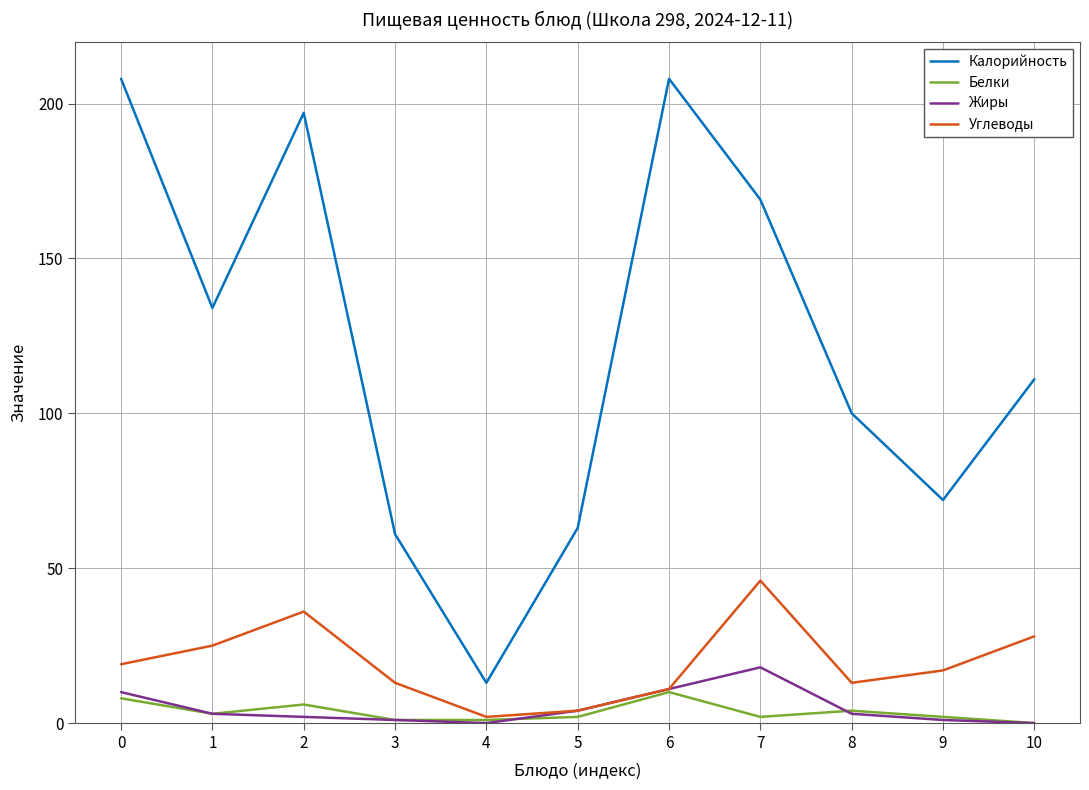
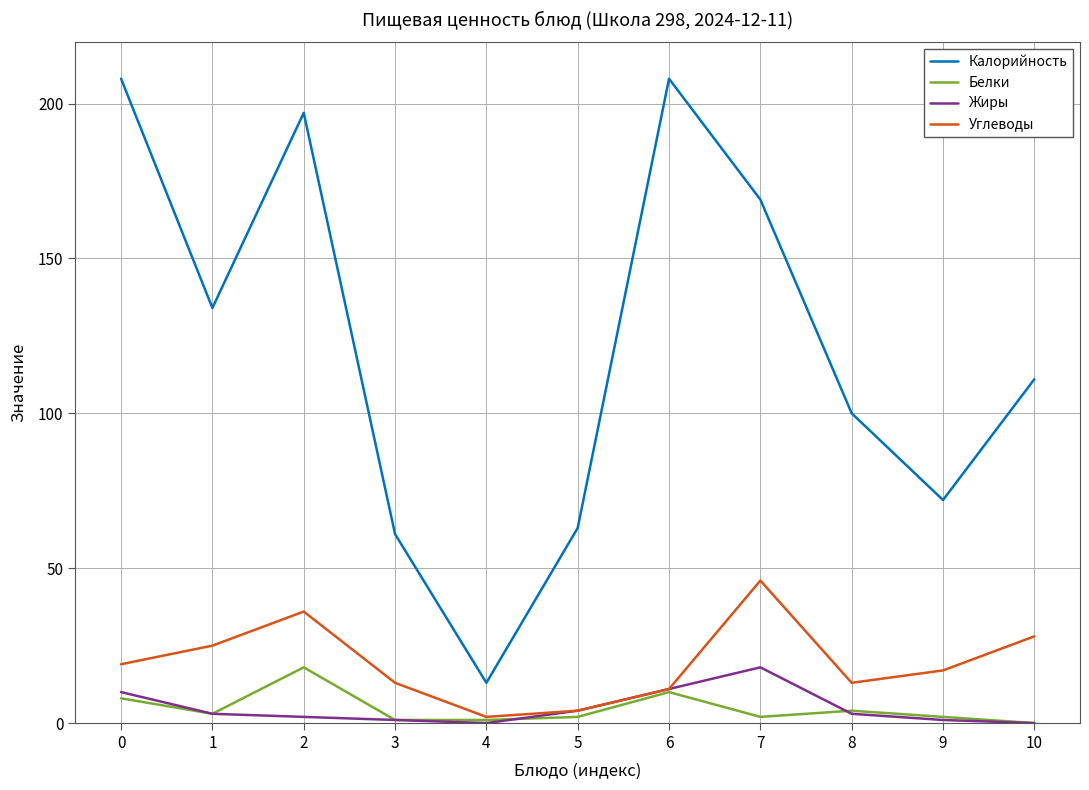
Белки, 2: 6 -> 18
